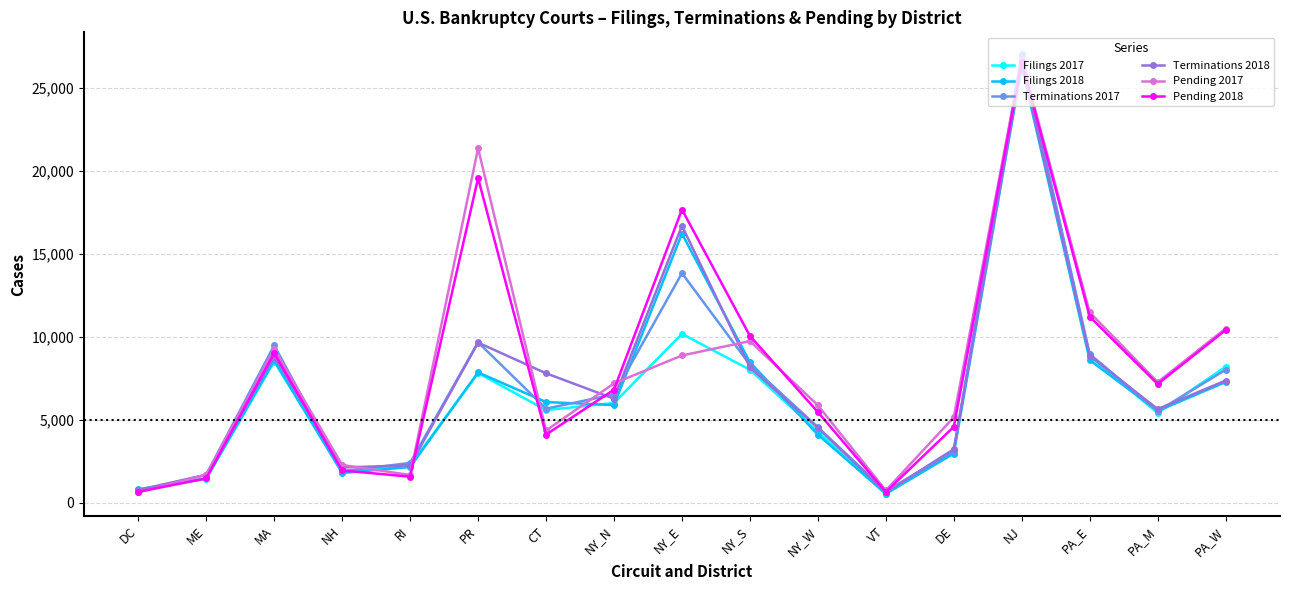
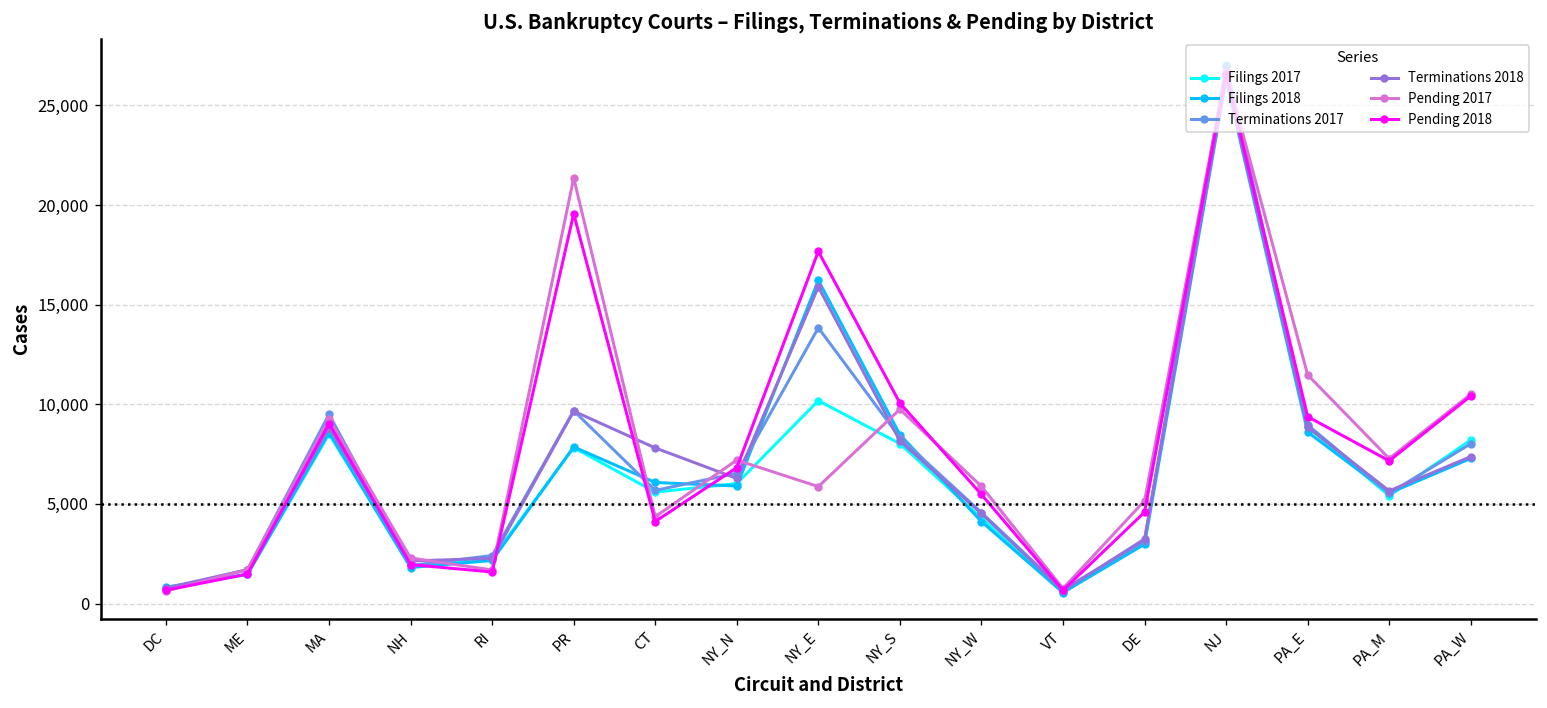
Terminations 2018, NY_E: 16,700 -> 15,900
Pending 2017, NY_E: 8,900 -> 5,900
Pending 2018, PA_E: 11,200 -> 9,400
